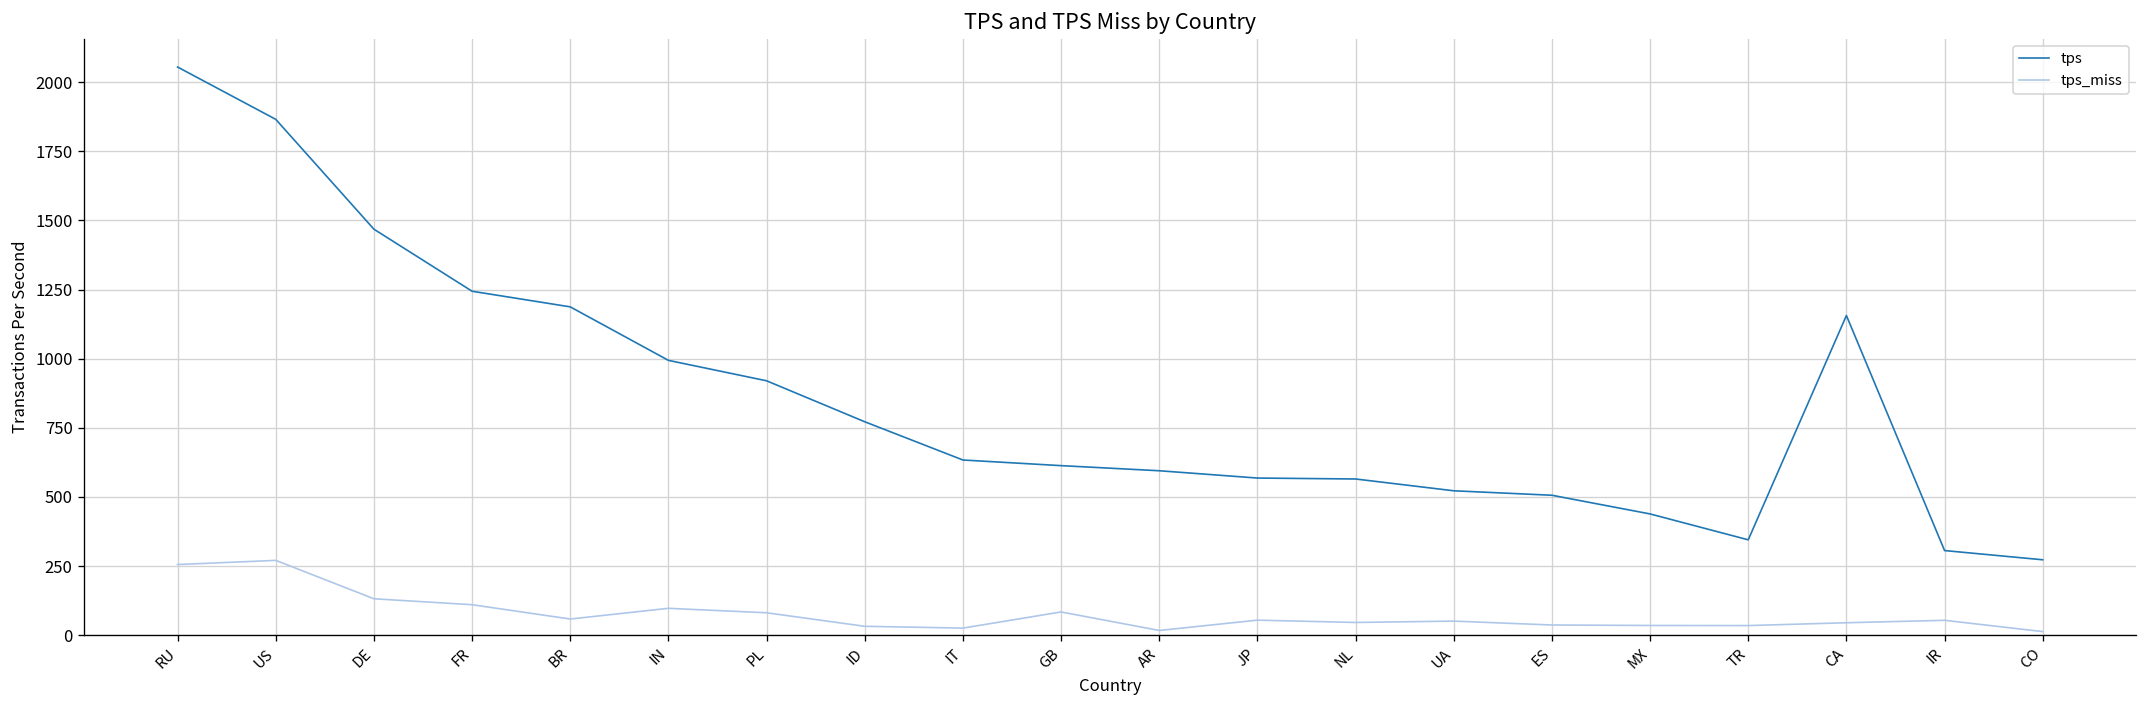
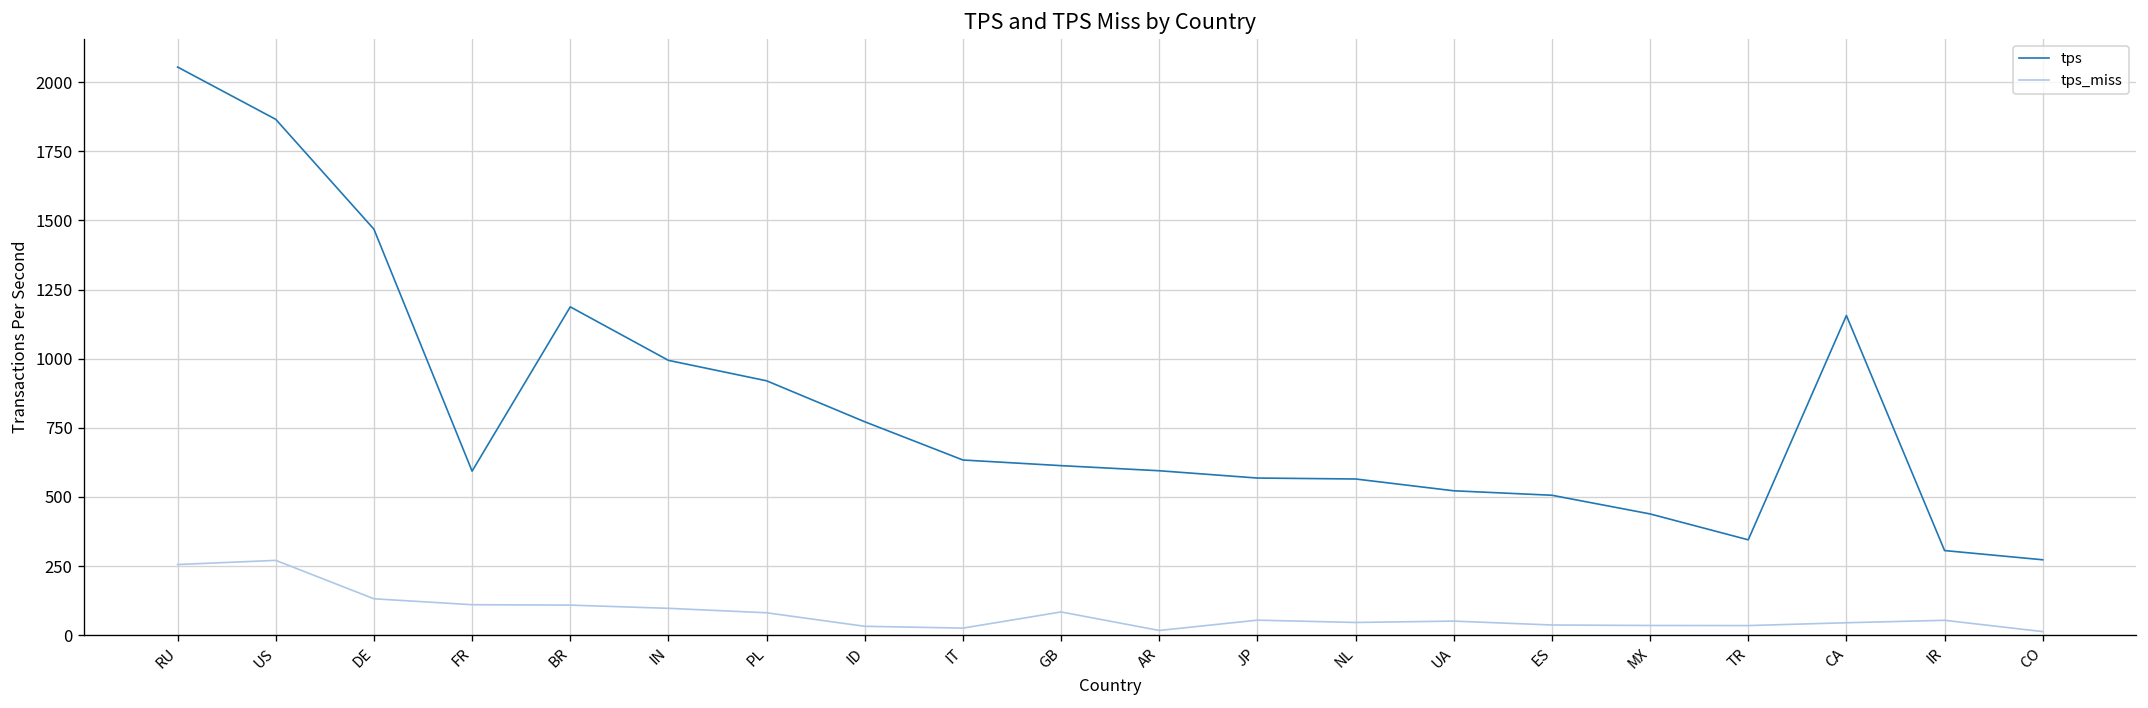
tps, FR: 1240 -> 590
tps_miss, BR: 60 -> 110
